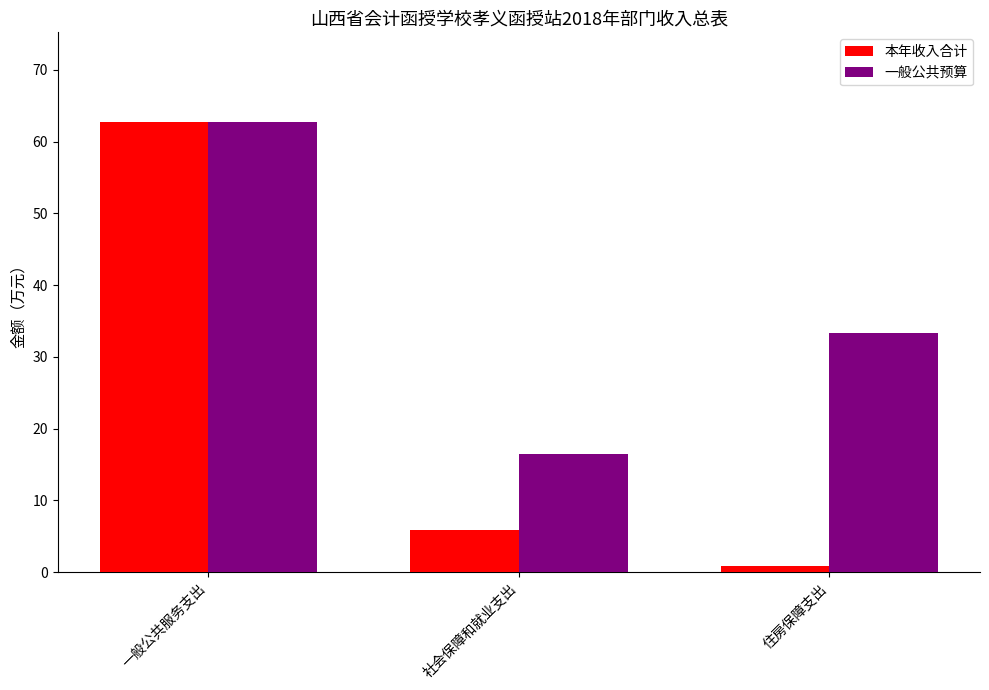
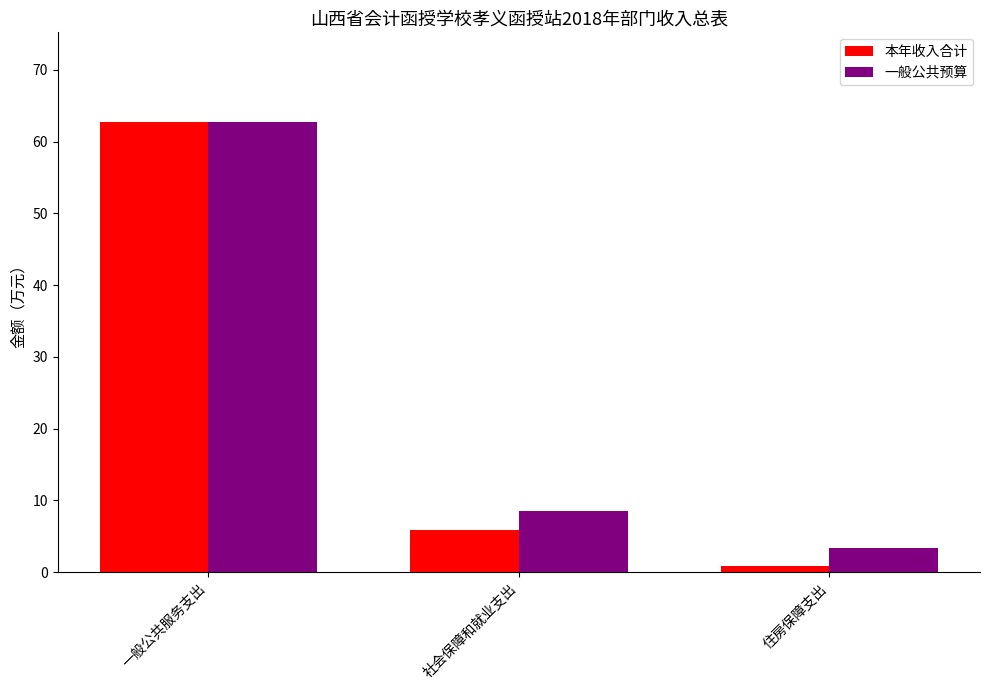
一般公共预算, 社会保障和就业支出: 17 -> 9
一般公共预算, 住房保障支出: 33 -> 3
